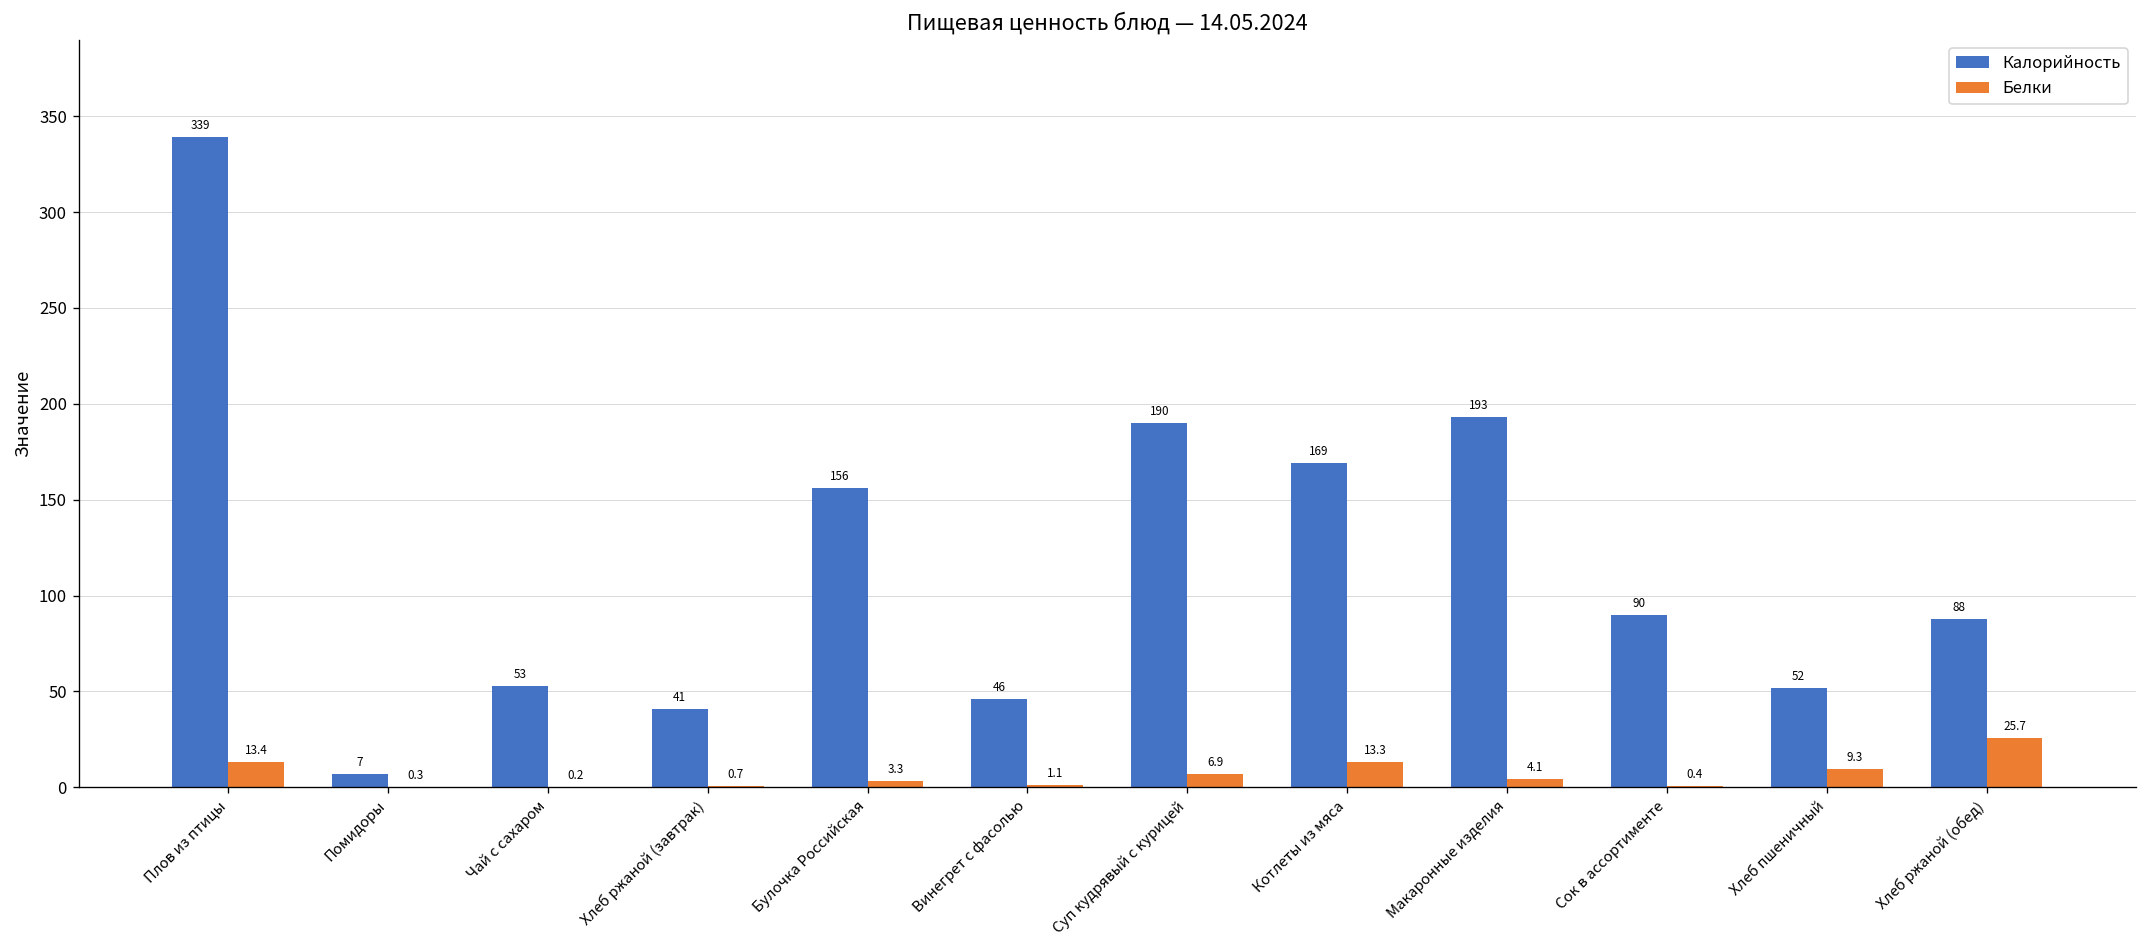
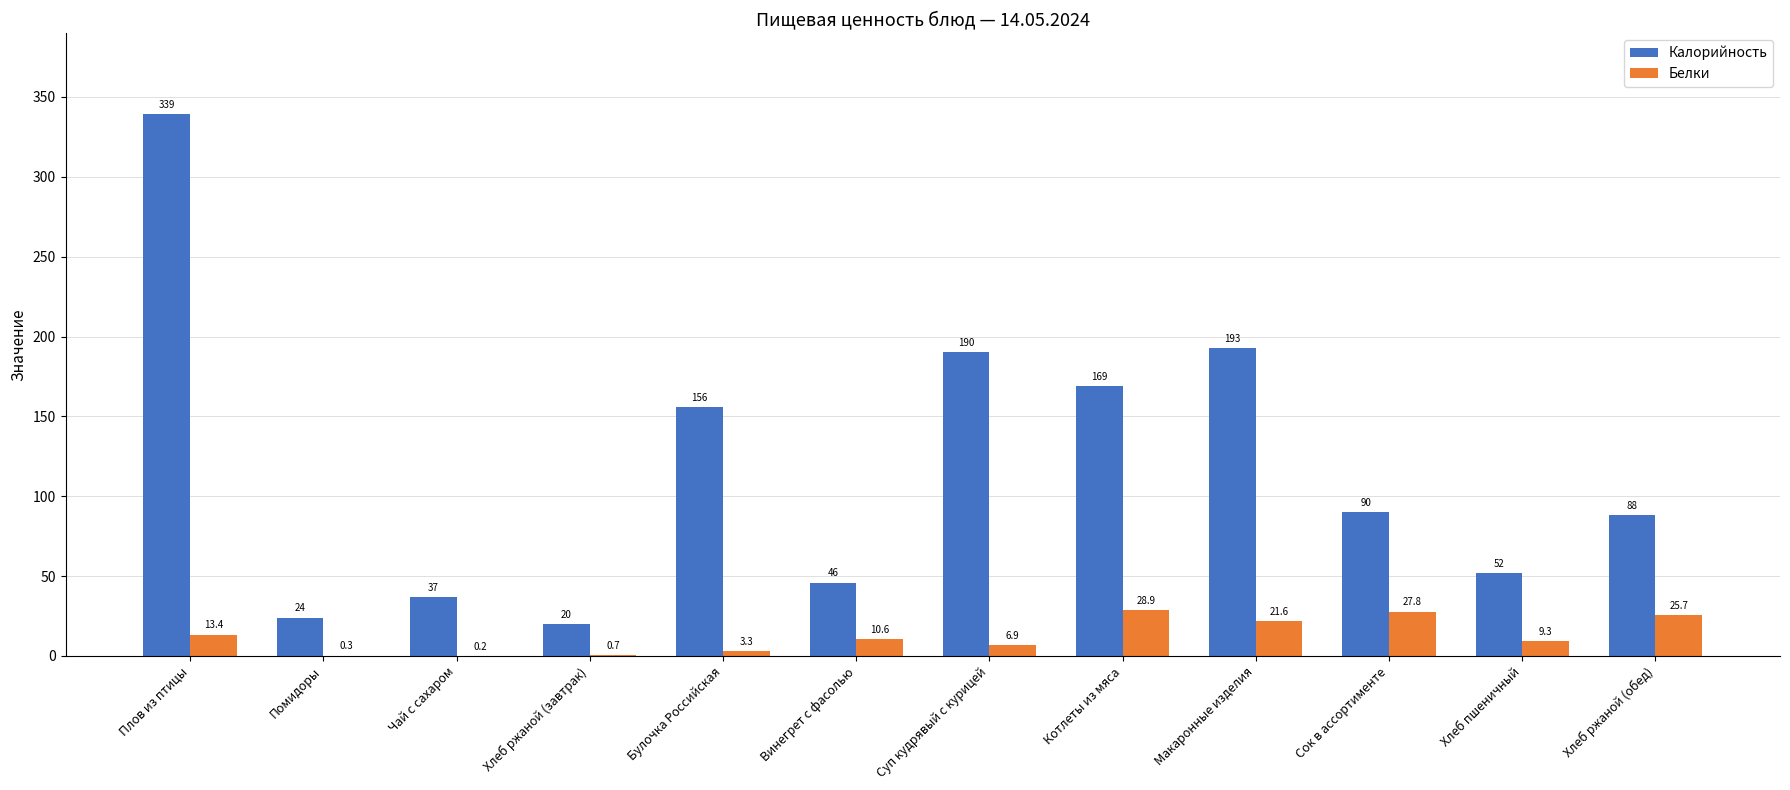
Калорийность, Помидоры: 7 -> 24
Калорийность, Чай с сахаром: 53 -> 37
Калорийность, Хлеб ржаной (завтрак): 41 -> 20
Белки, Винегрет с фасолью: 1.1 -> 10.6
Белки, Котлеты из мяса: 13.3 -> 28.9
Белки, Макаронные изделия: 4.1 -> 21.6
Белки, Сок в ассортименте: 0.4 -> 27.8
